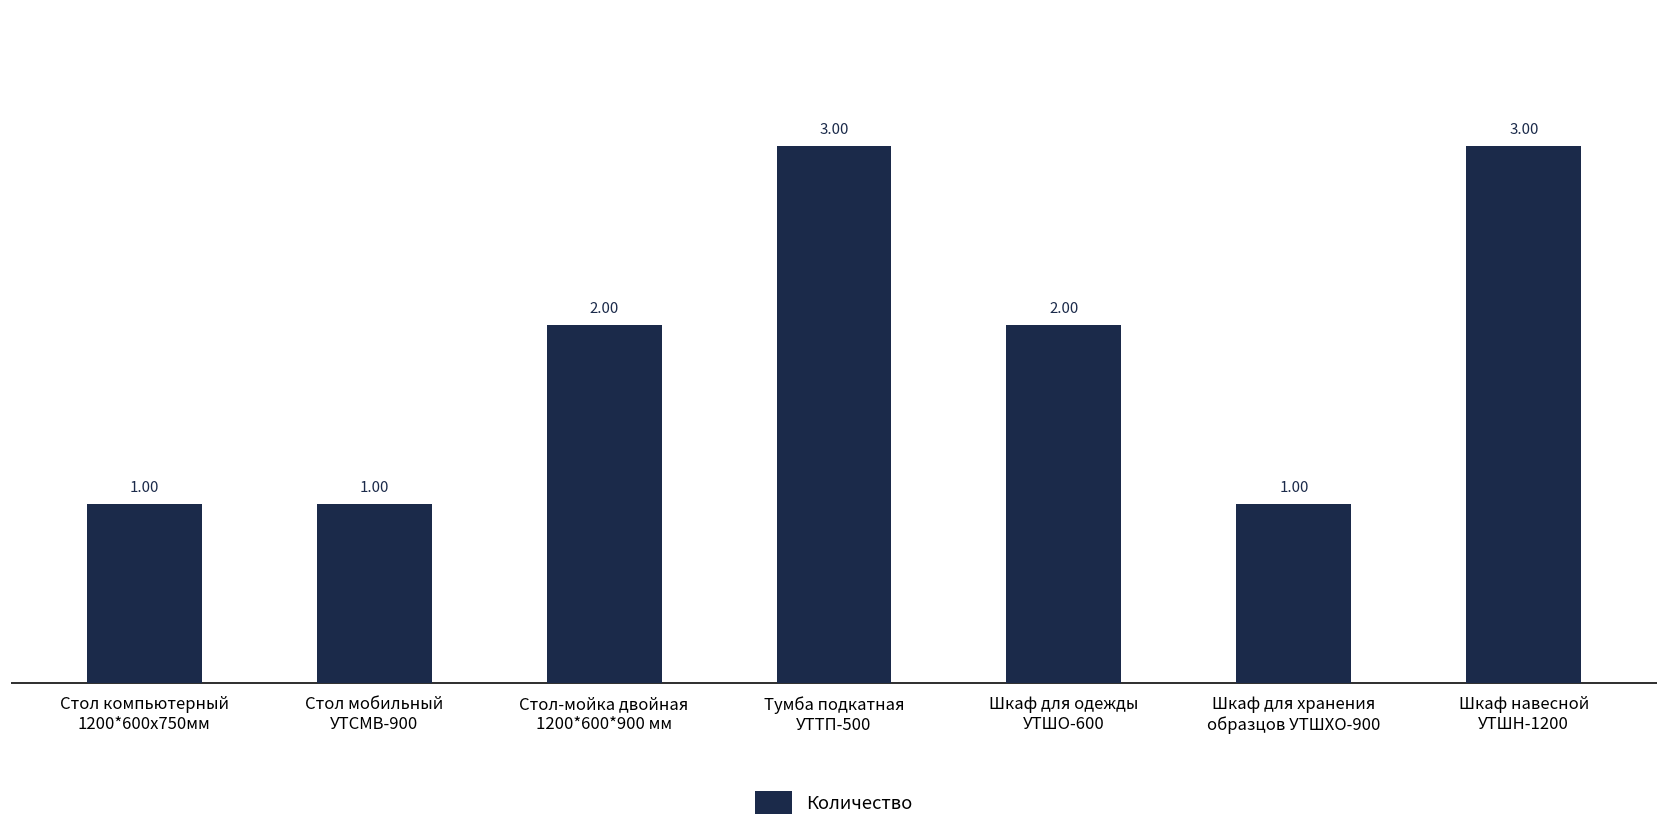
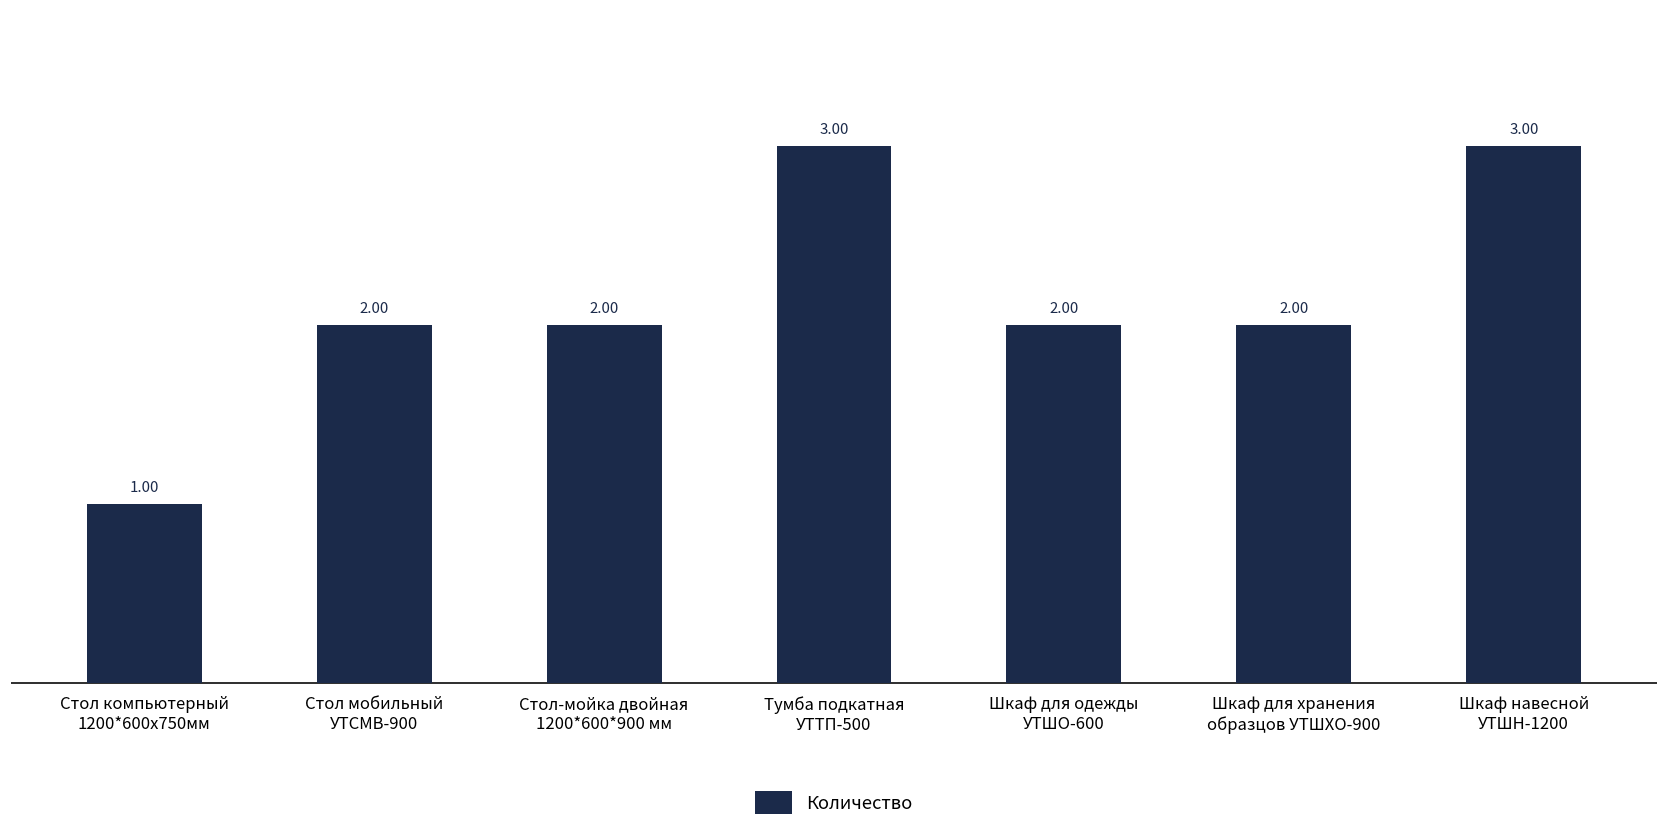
Стол мобильный УТСМВ-900: 1.00 -> 2.00
Шкаф для хранения образцов УТШХО-900: 1.00 -> 2.00
